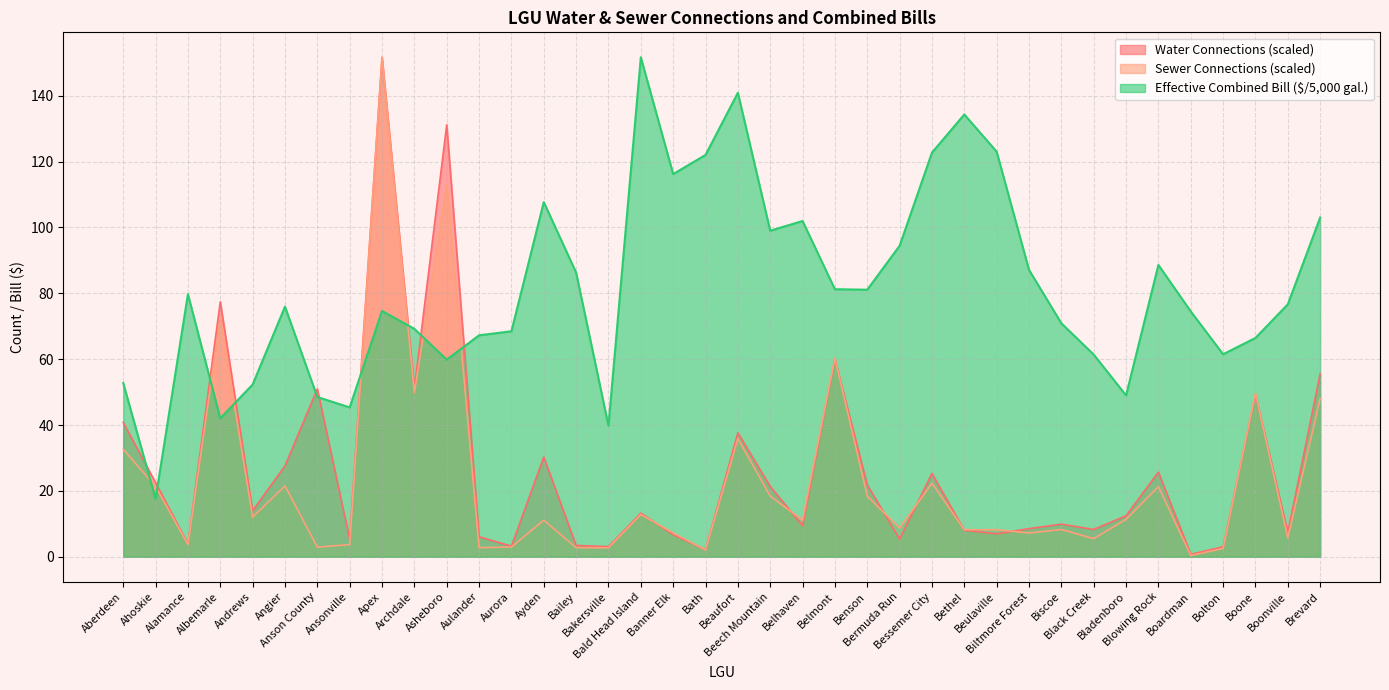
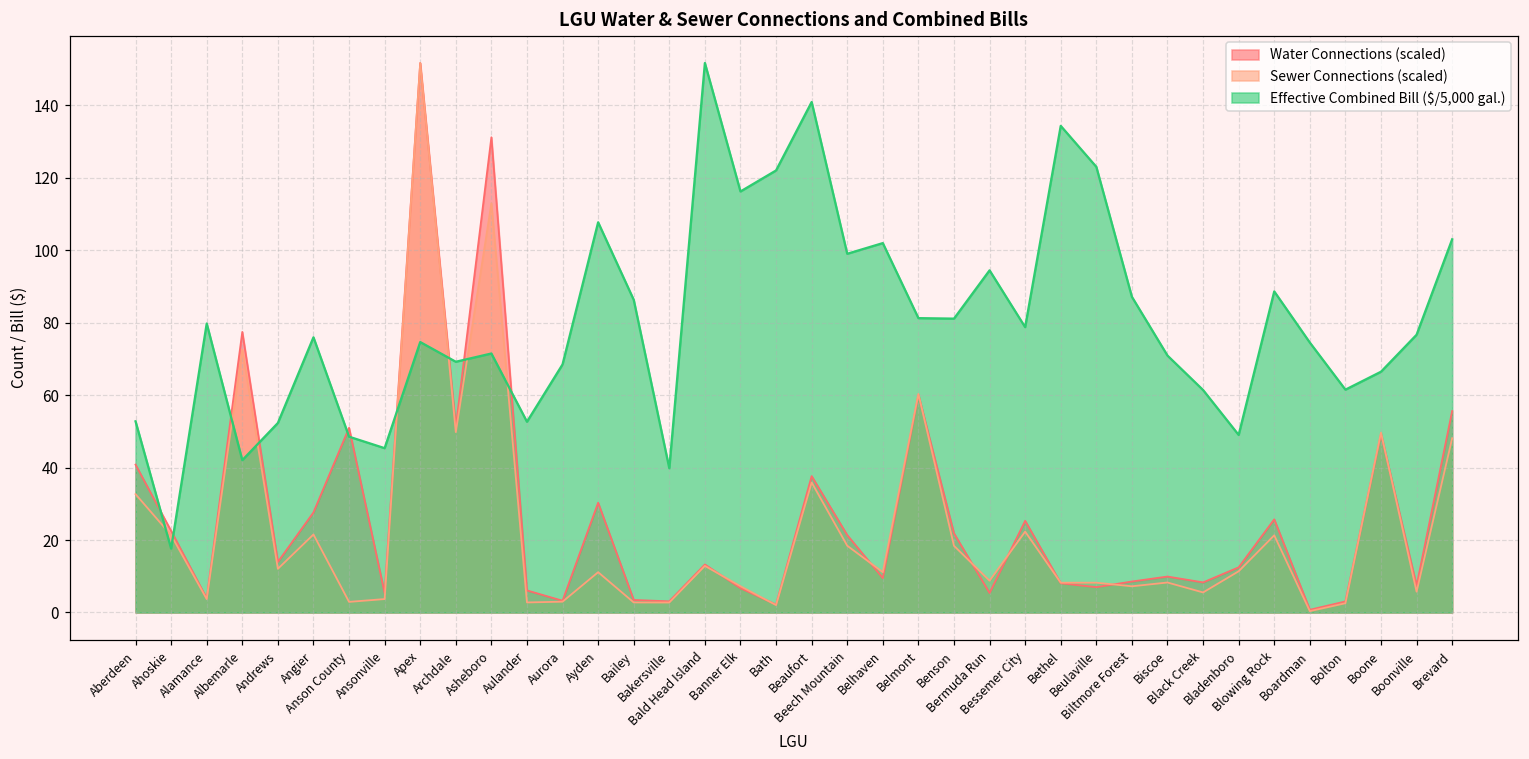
Effective Combined Bill ($/5,000 gal.), Asheboro: 60 -> 71
Effective Combined Bill ($/5,000 gal.), Aulander: 67 -> 53
Effective Combined Bill ($/5,000 gal.), Bessemer City: 123 -> 79
